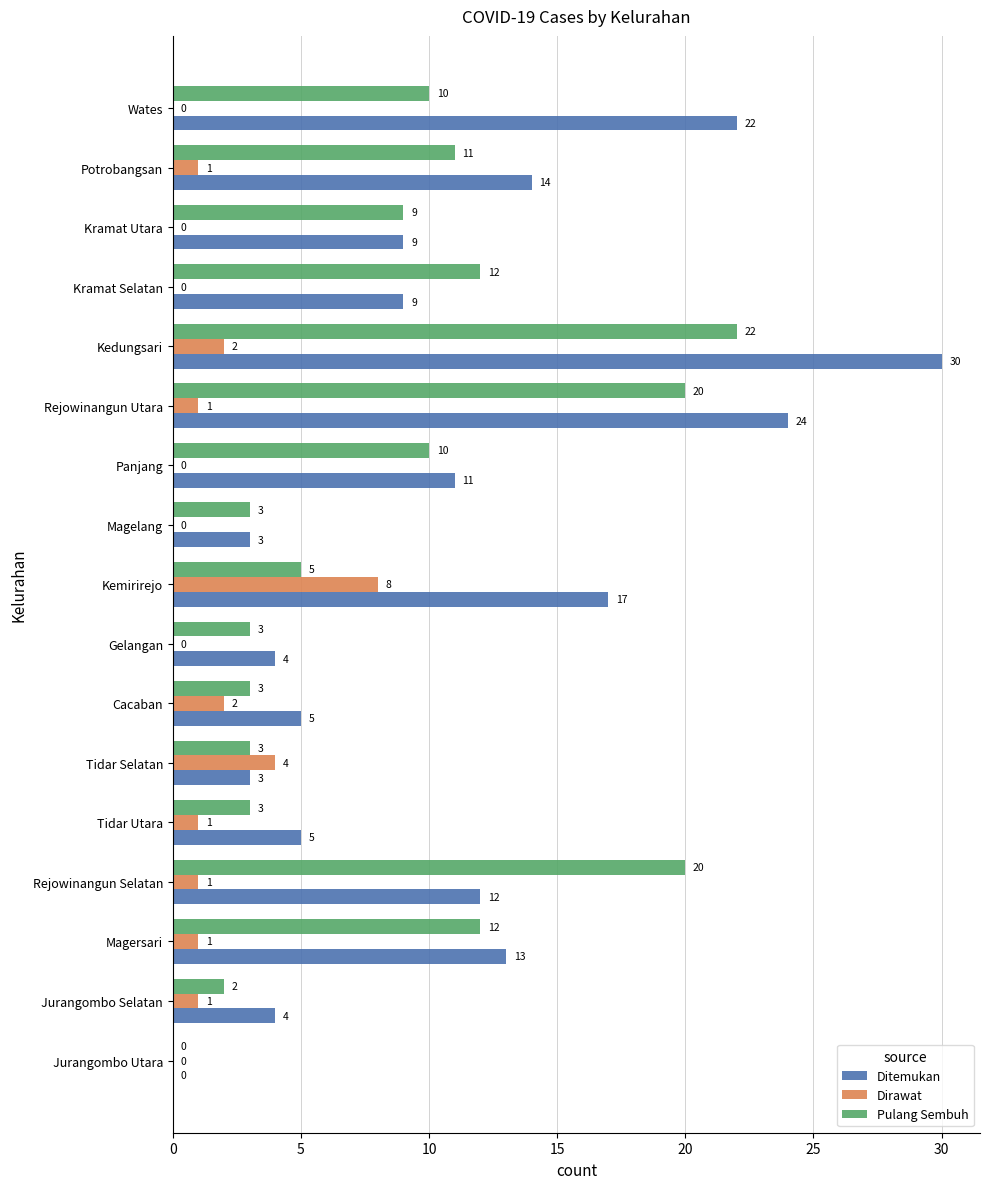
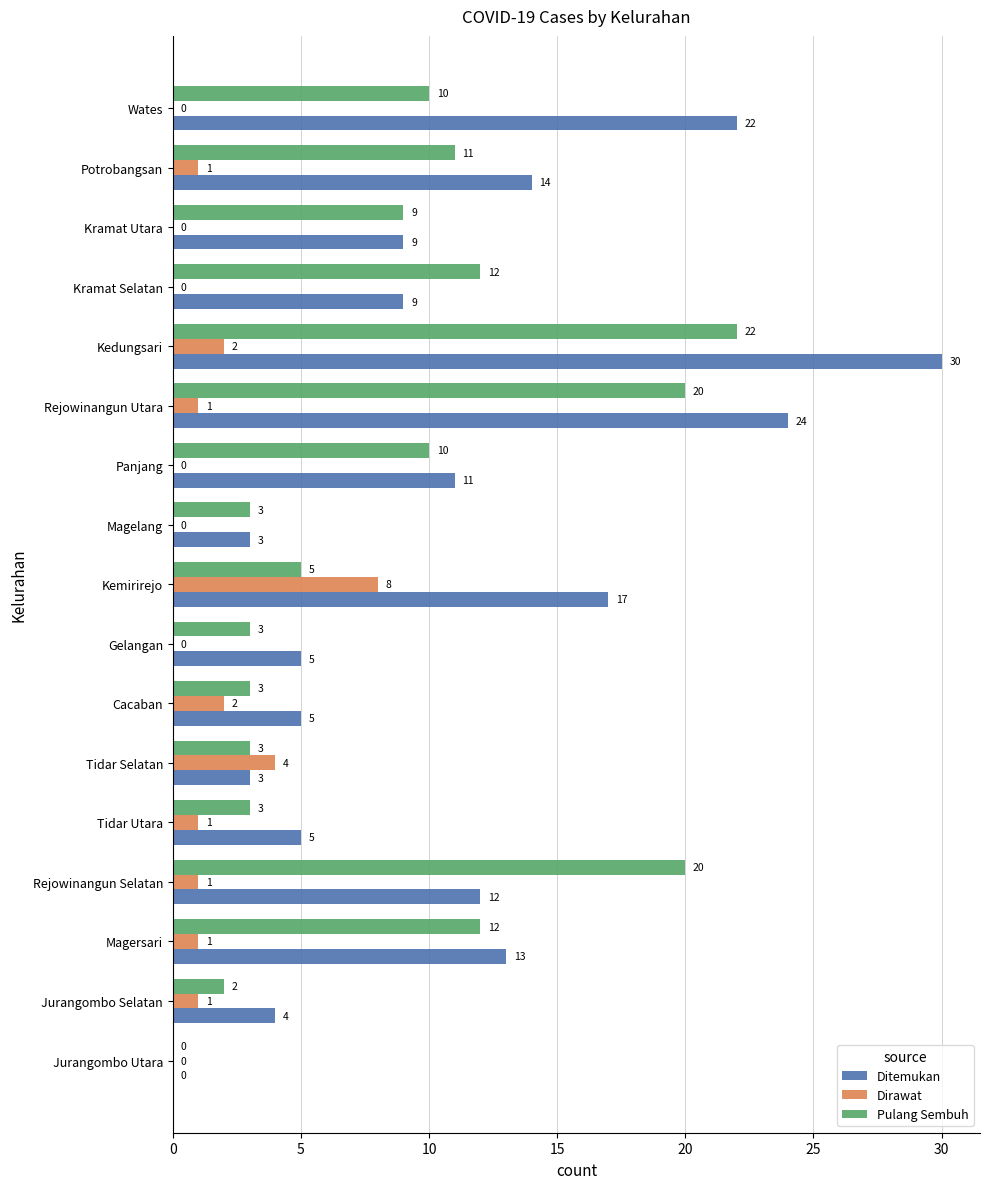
Ditemukan, Gelangan: 4 -> 5
